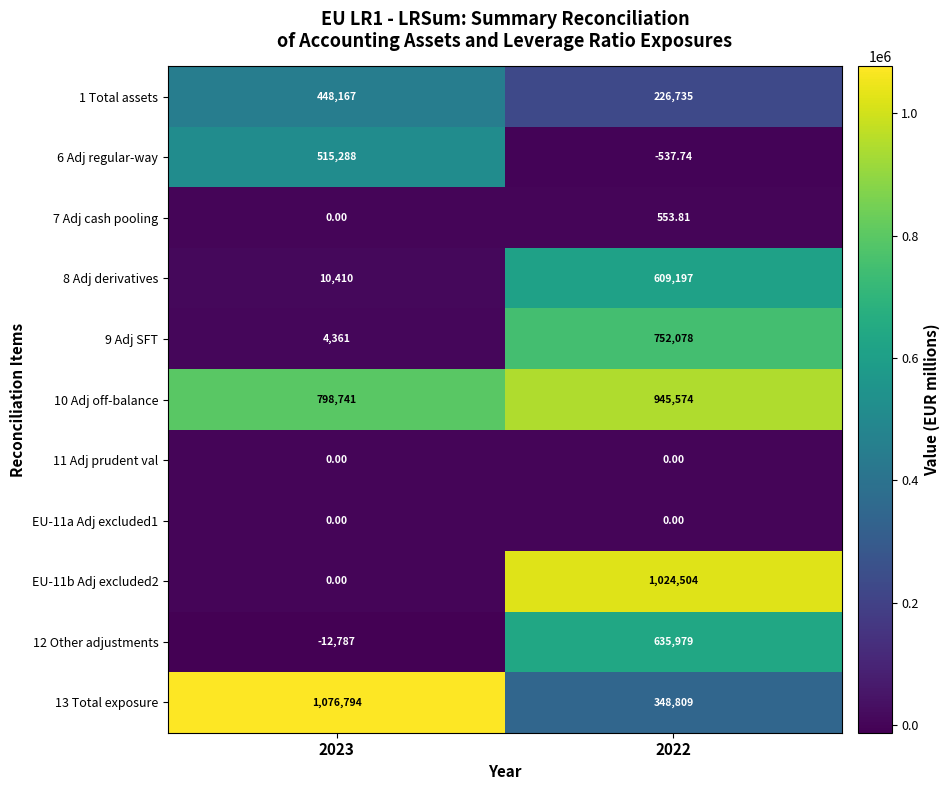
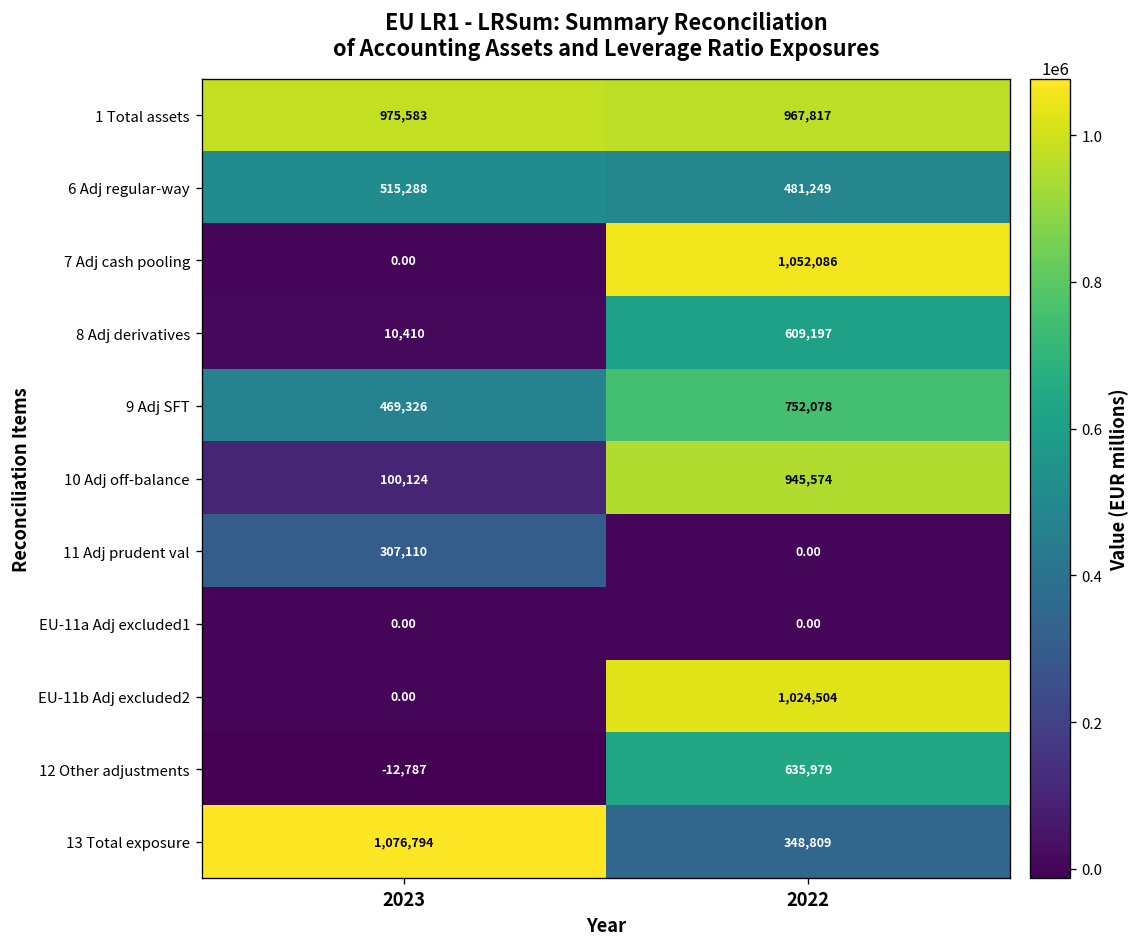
1 Total assets, 2023: 448,167 -> 975,583
1 Total assets, 2022: 226,735 -> 967,817
6 Adj regular-way, 2022: -537.74 -> 481,249
7 Adj cash pooling, 2022: 553.81 -> 1,052,086
9 Adj SFT, 2023: 4,361 -> 469,326
10 Adj off-balance, 2023: 798,741 -> 100,124
11 Adj prudent val, 2023: 0.00 -> 307,110
